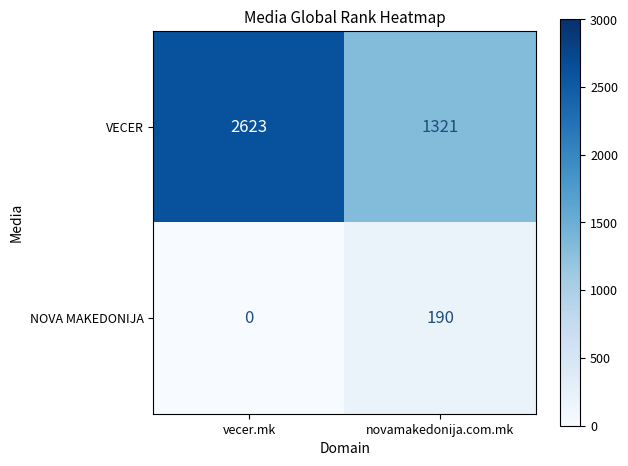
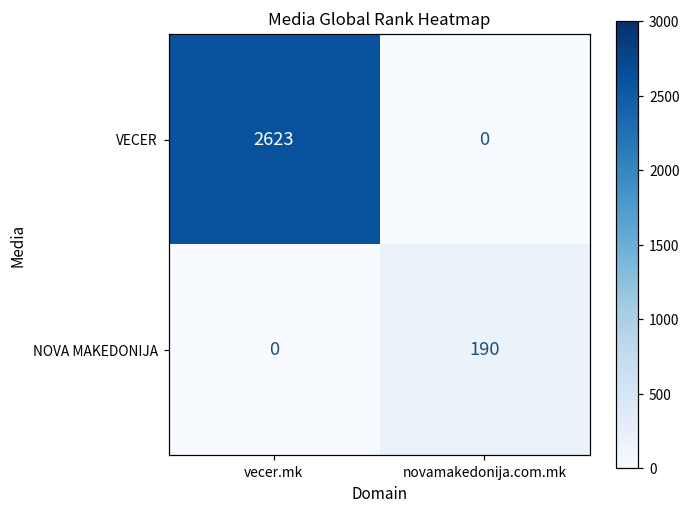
VECER, novamakedonija.com.mk: 1321 -> 0
